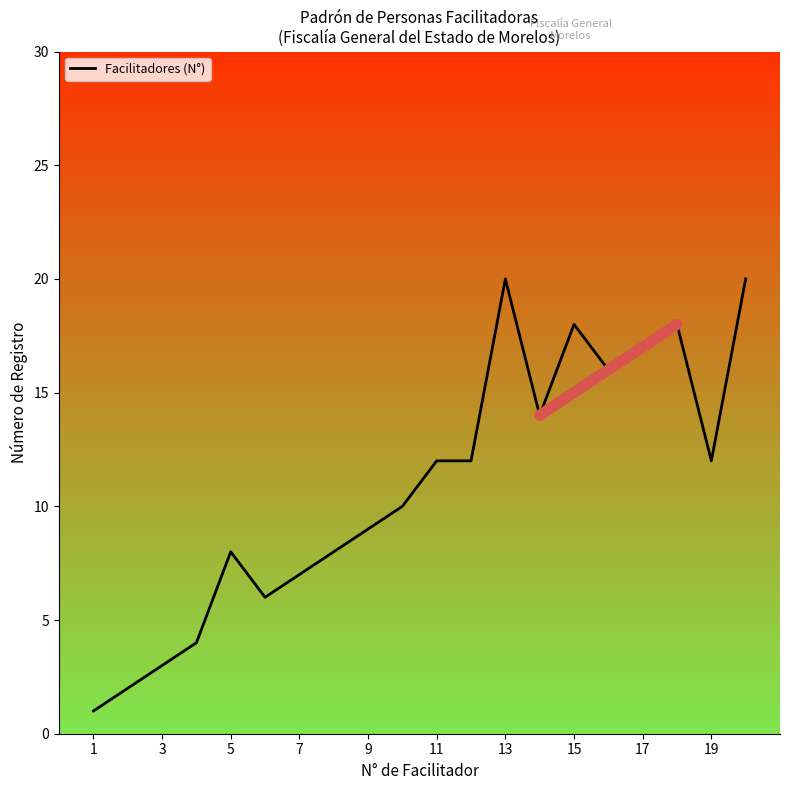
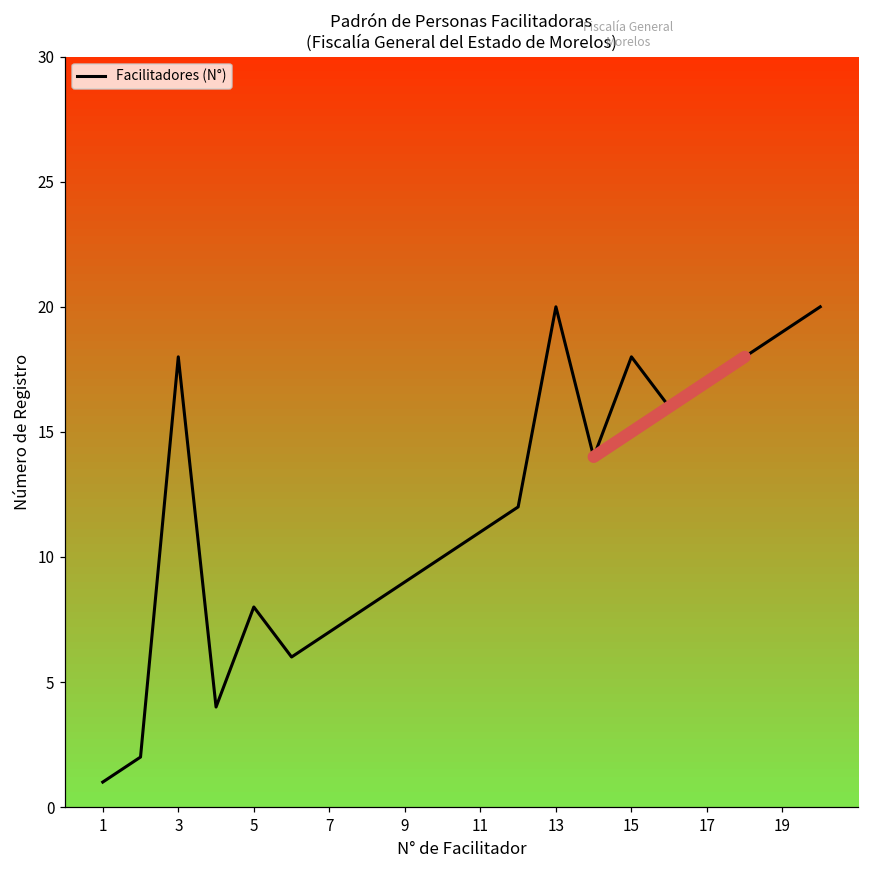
Facilitadores (N°), 3: 3 -> 18
Facilitadores (N°), 11: 12 -> 11
Facilitadores (N°), 19: 12 -> 19
